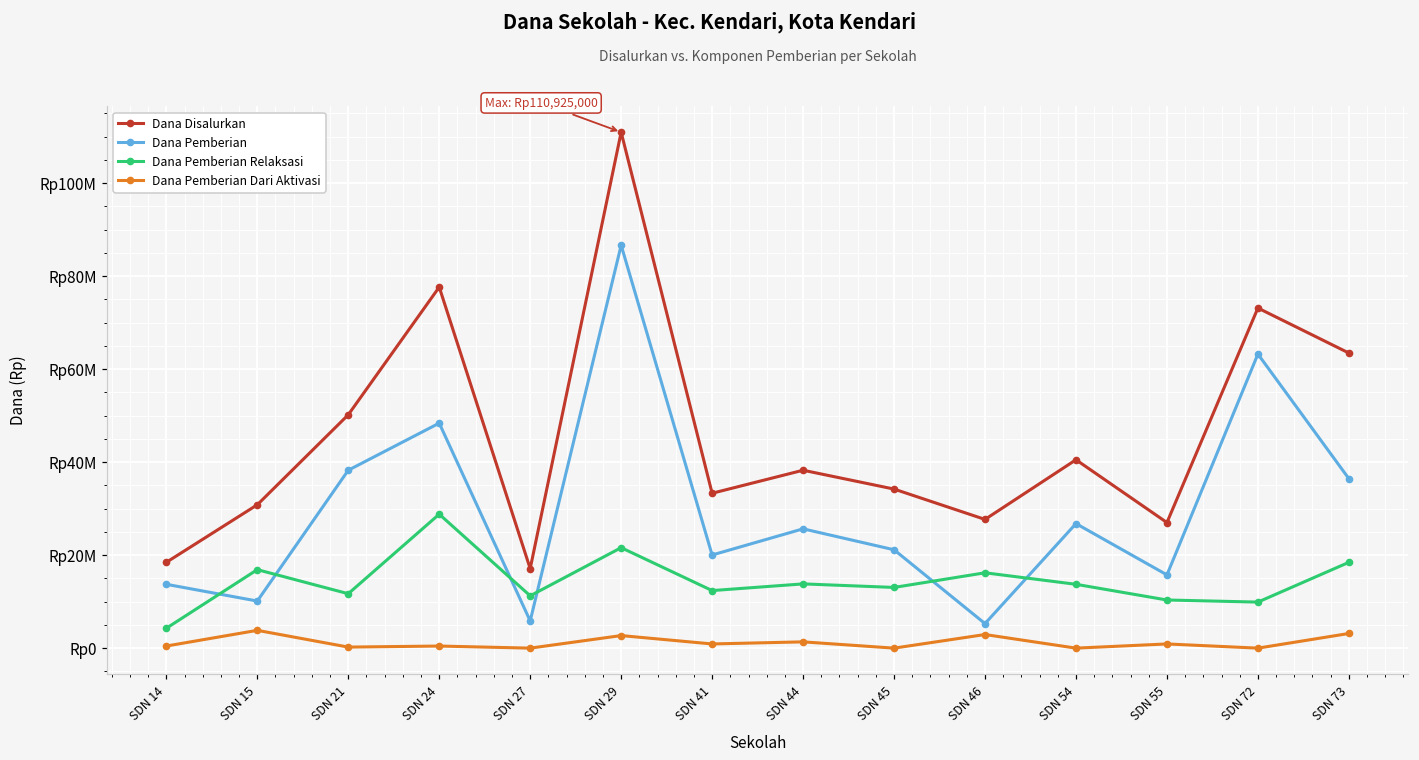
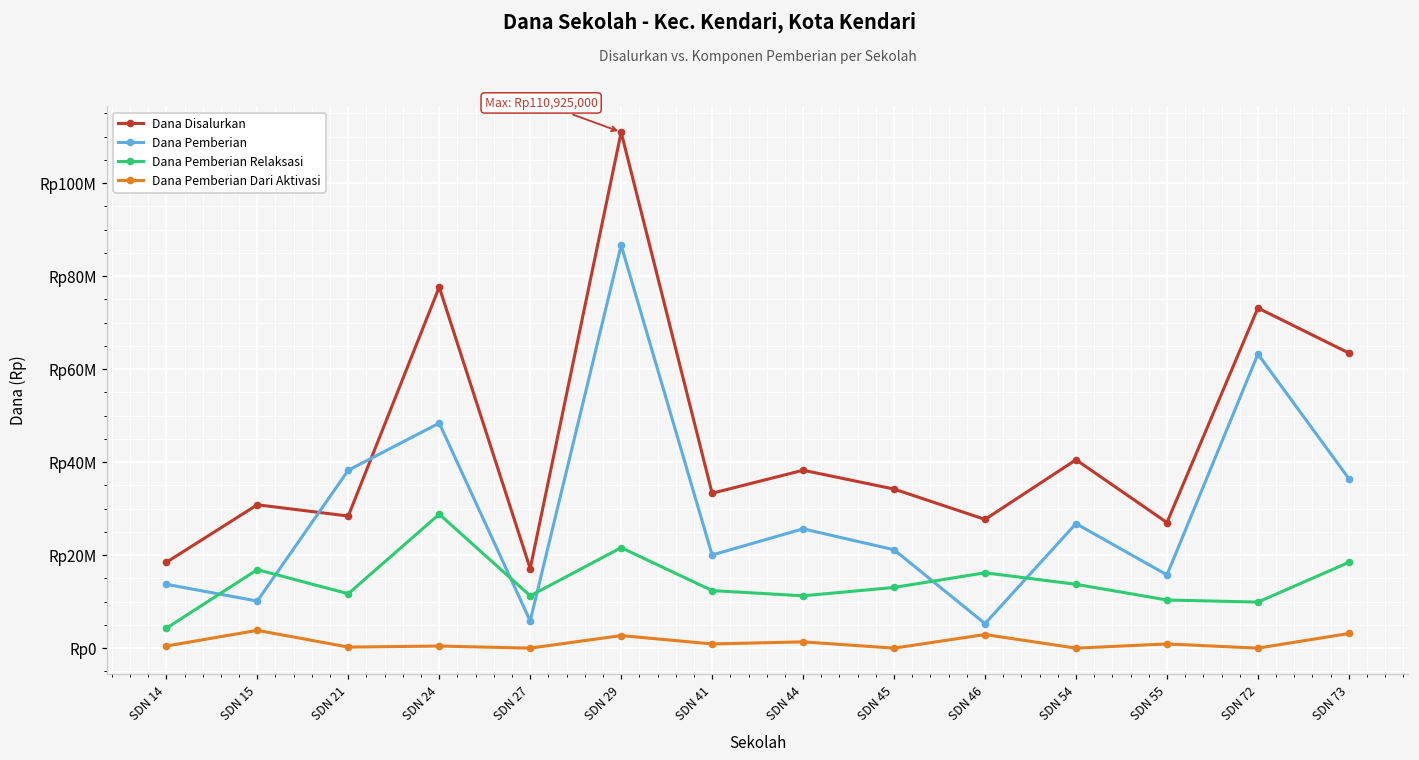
Dana Disalurkan, SDN 21: Rp50000000 -> Rp28000000
Dana Pemberian Relaksasi, SDN 44: Rp14000000 -> Rp11000000
